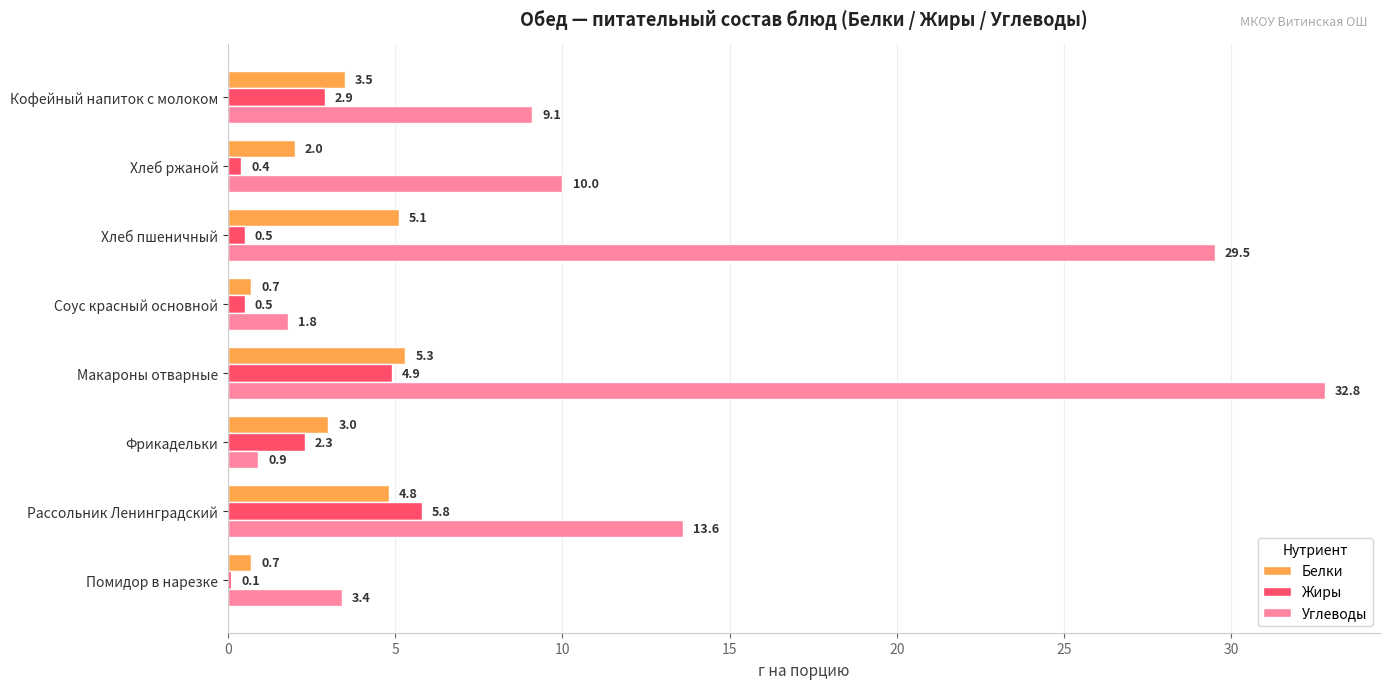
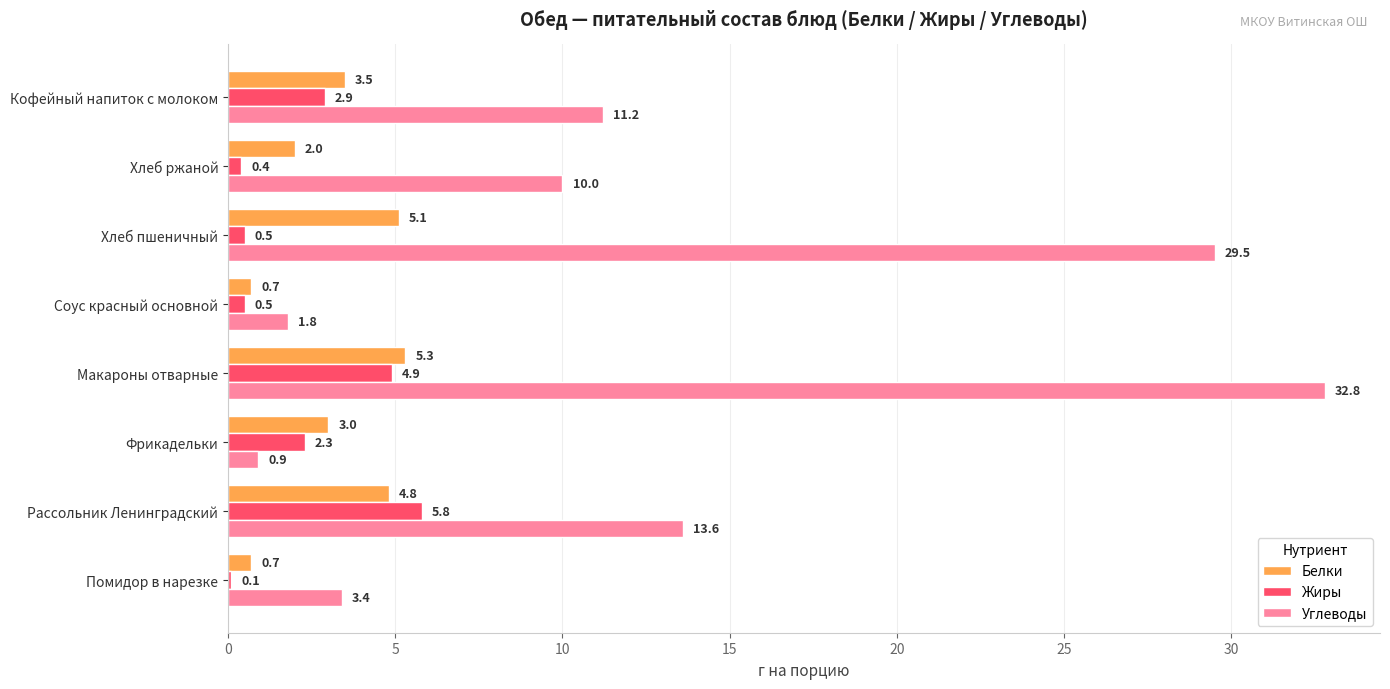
Углеводы, Кофейный напиток с молоком: 9.1 -> 11.2
